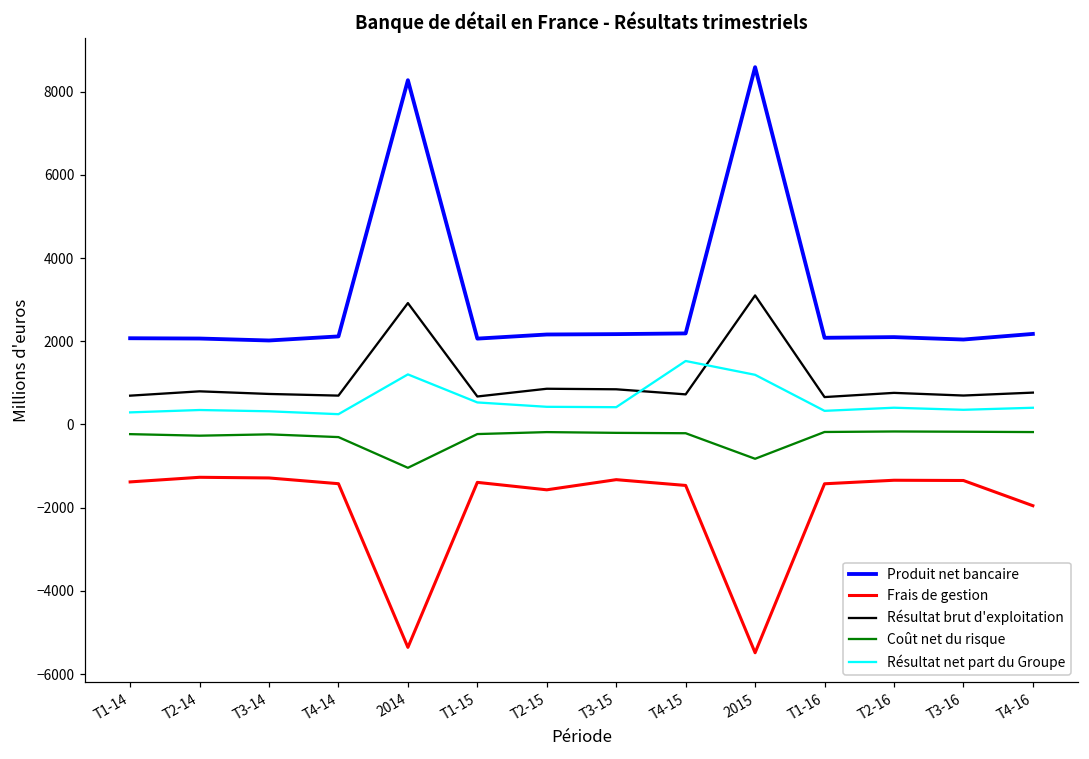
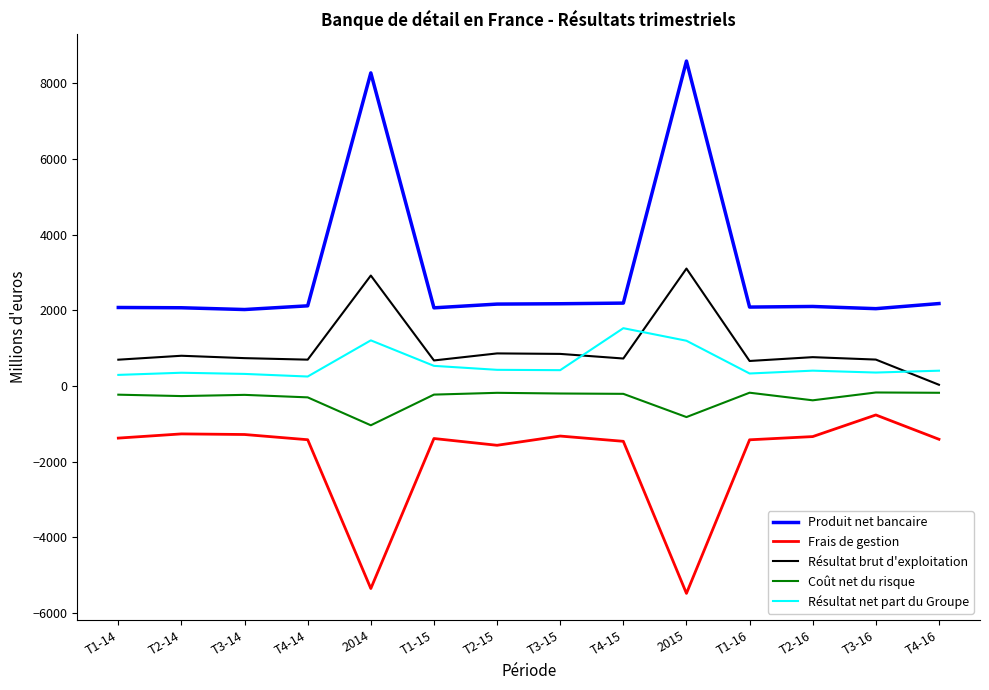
Coût net du risque, T2-16: -200 -> -400
Frais de gestion, T3-16: -1300 -> -800
Frais de gestion, T4-16: -2000 -> -1400
Résultat brut d'exploitation, T4-16: 800 -> 0
